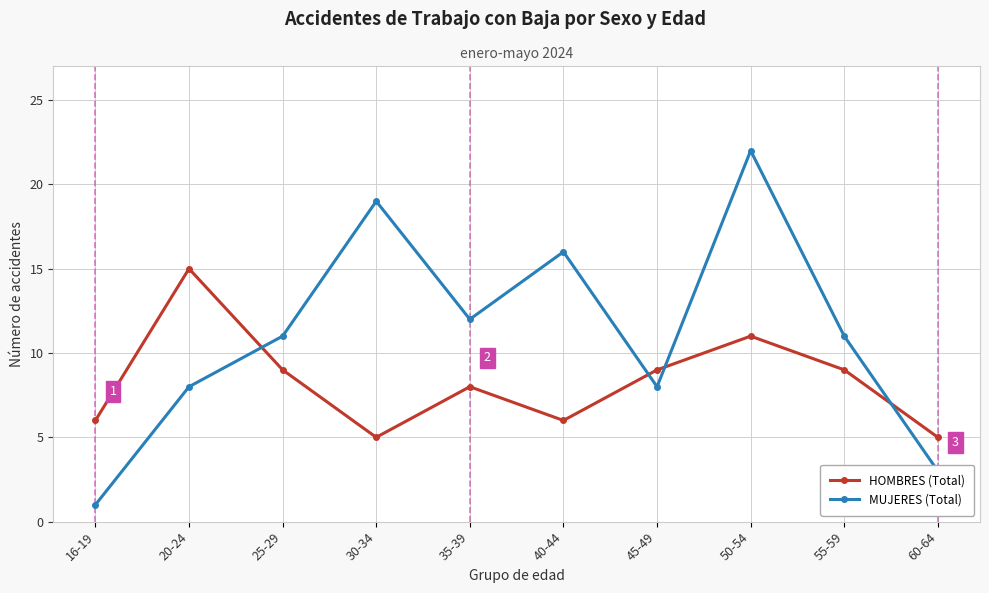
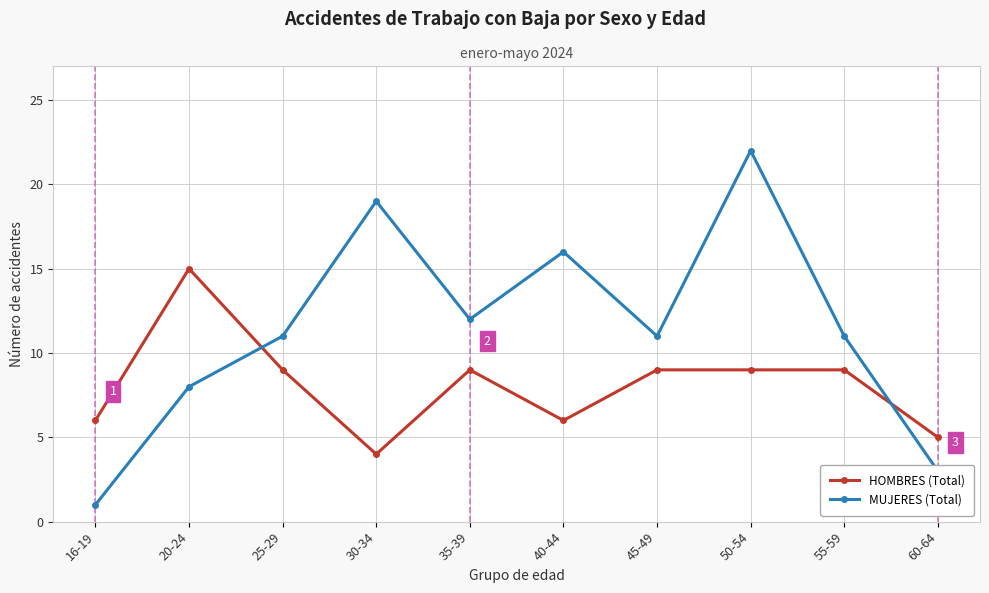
HOMBRES (Total), 30-34: 5 -> 4
HOMBRES (Total), 35-39: 8 -> 9
MUJERES (Total), 45-49: 8 -> 11
HOMBRES (Total), 50-54: 11 -> 9
